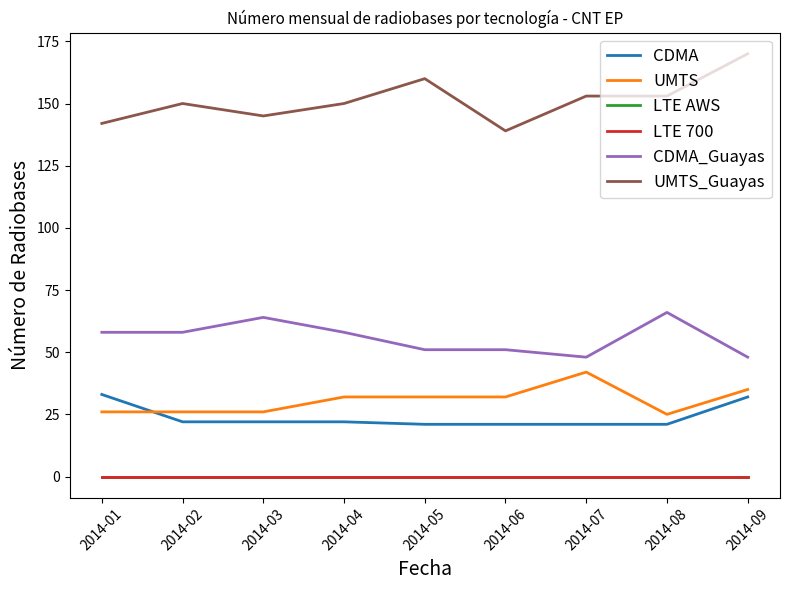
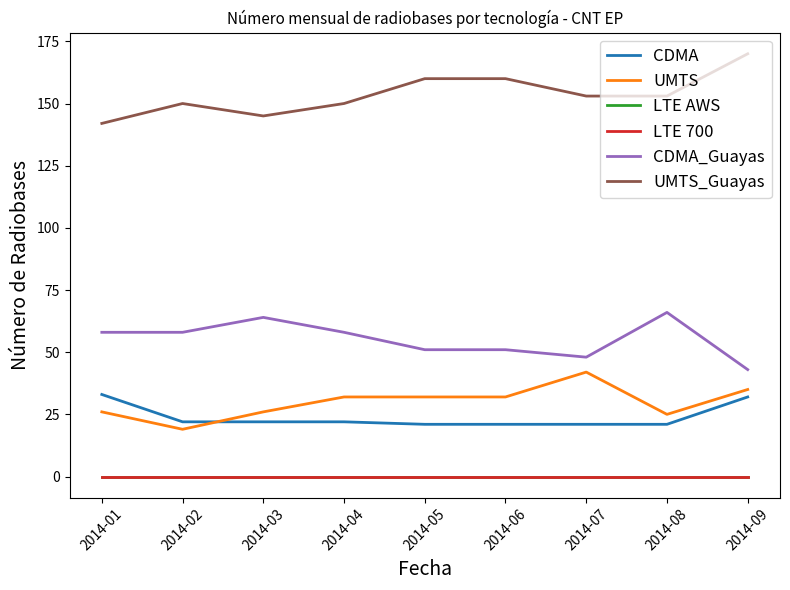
UMTS, 2014-02: 26 -> 19
UMTS_Guayas, 2014-06: 139 -> 160
CDMA_Guayas, 2014-09: 48 -> 43
